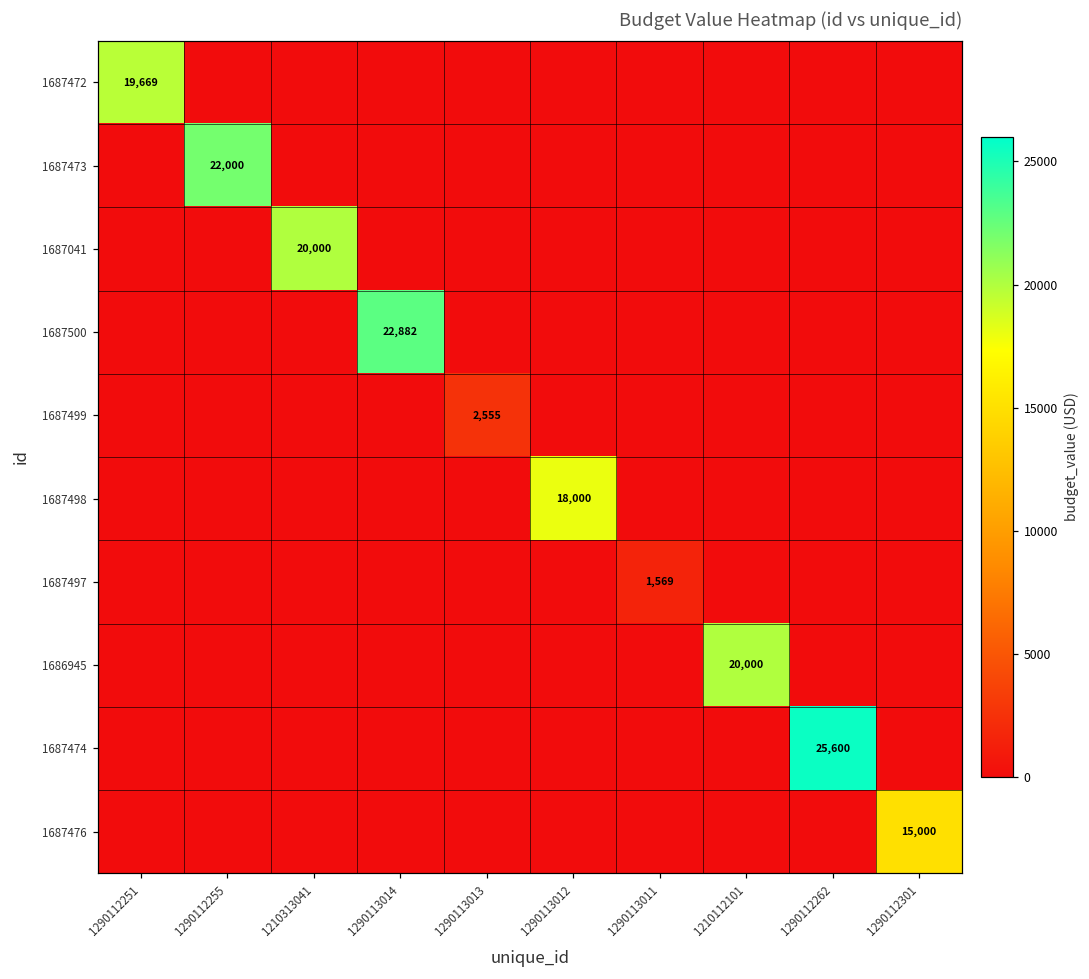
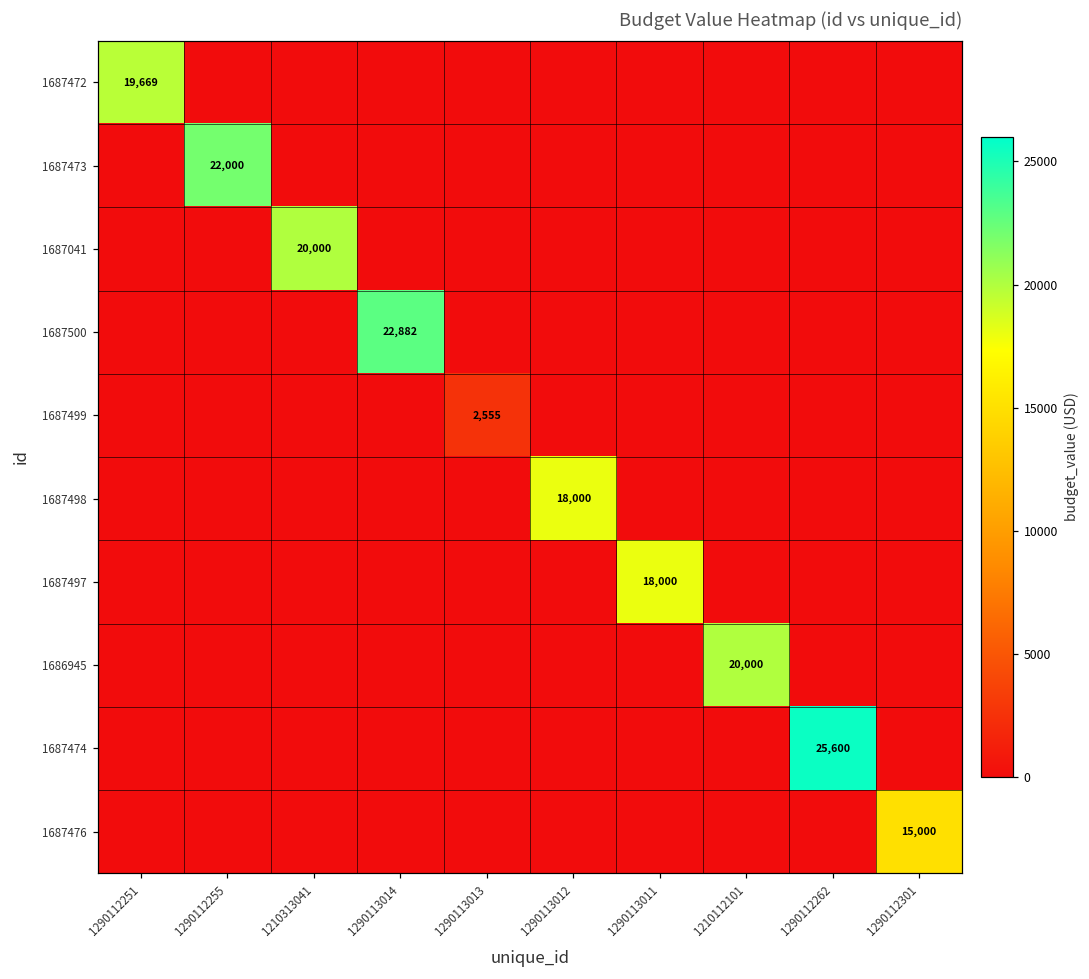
1687497, 1290113011: 1,569 -> 18,000
